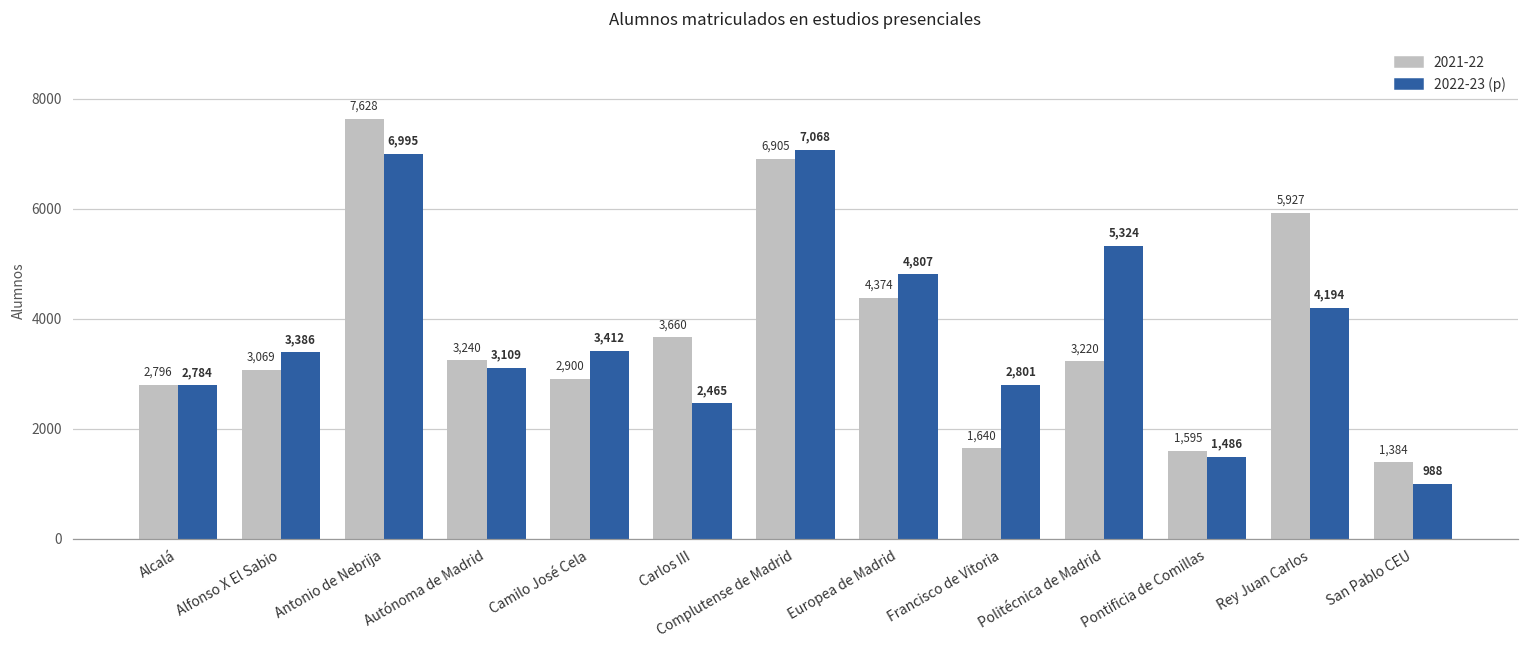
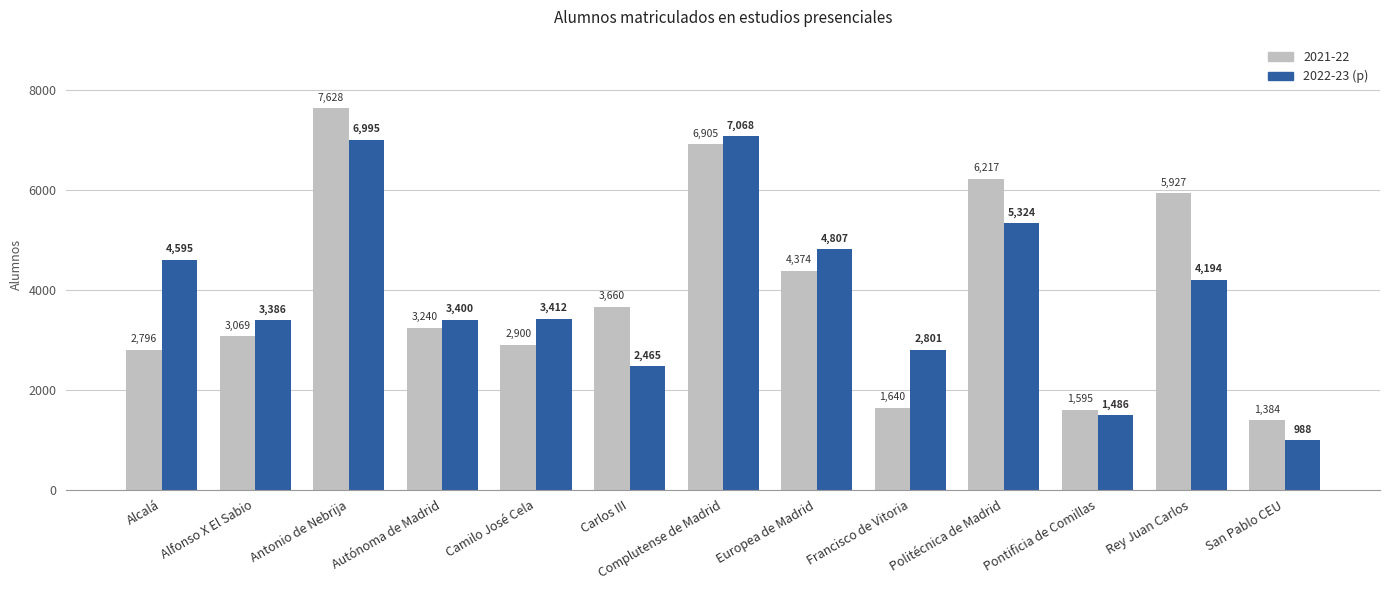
2022-23 (p), Alcalá: 2,784 -> 4,595
2022-23 (p), Autónoma de Madrid: 3,109 -> 3,400
2021-22, Politécnica de Madrid: 3,220 -> 6,217
